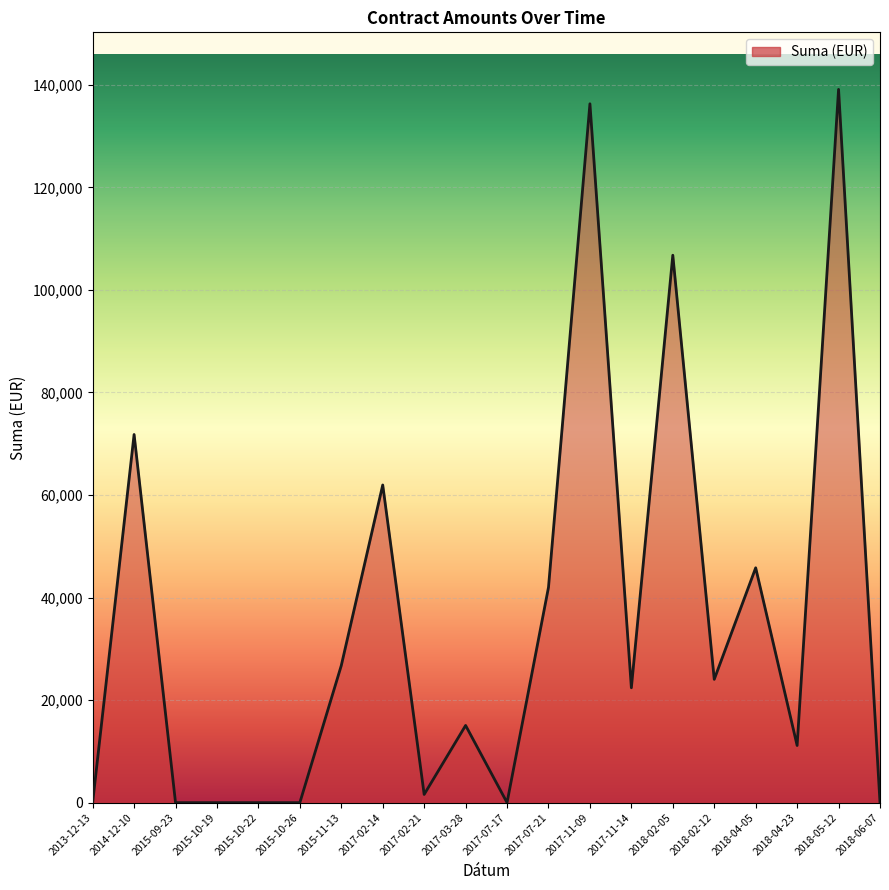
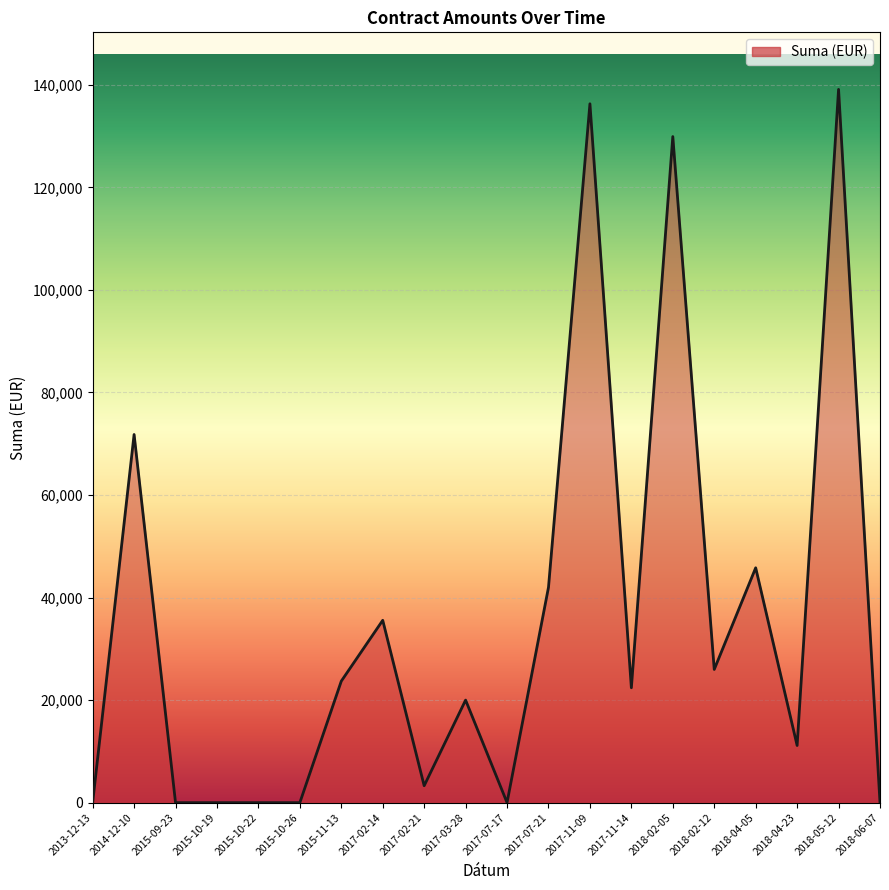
2015-11-13: 27,000 -> 24,000
2017-02-14: 62,000 -> 36,000
2017-02-21: 2,000 -> 3,000
2017-03-28: 15,000 -> 20,000
2018-02-05: 107,000 -> 130,000
2018-02-12: 24,000 -> 26,000
